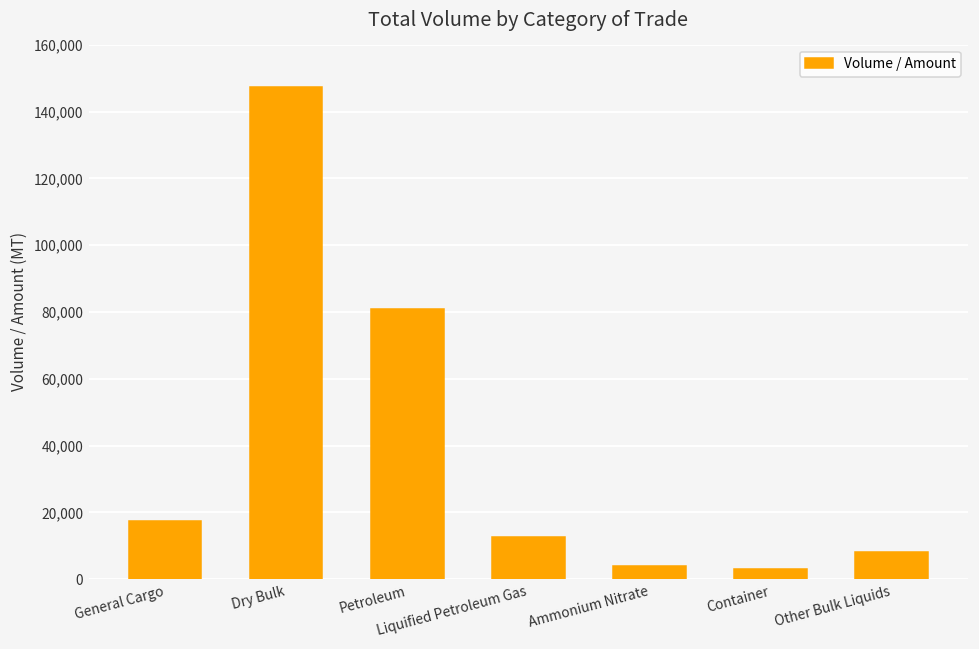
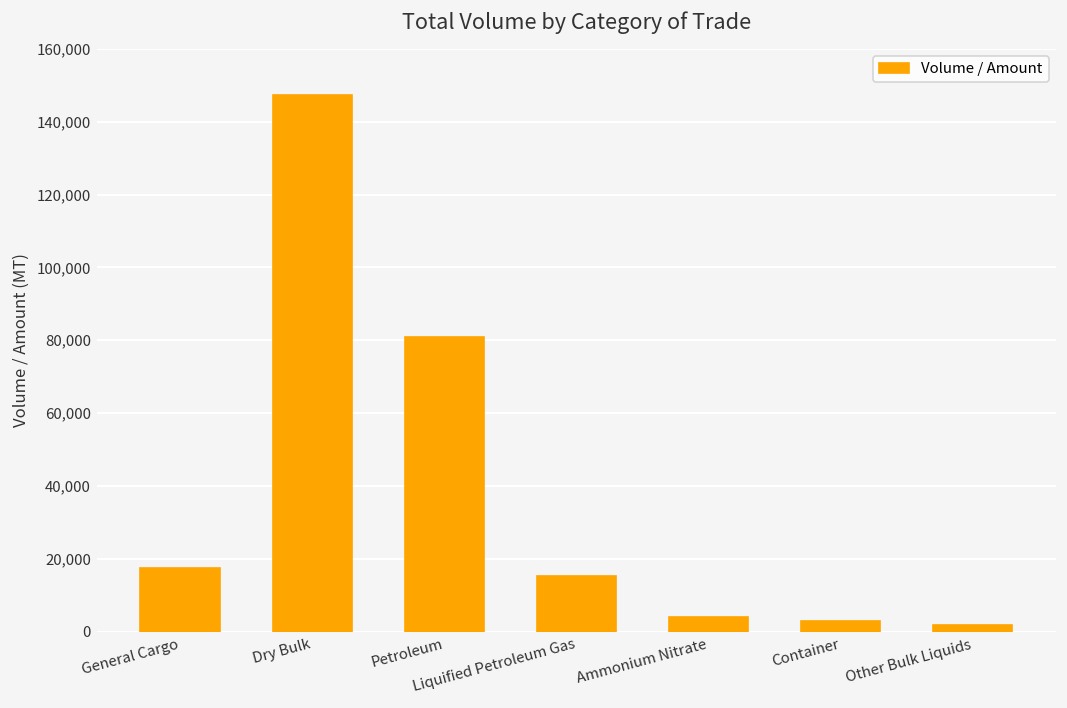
Liquified Petroleum Gas: 12,000 -> 15,000
Other Bulk Liquids: 8,000 -> 2,000
